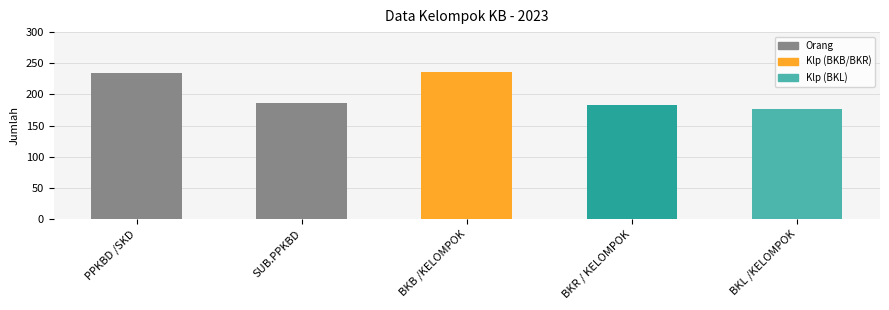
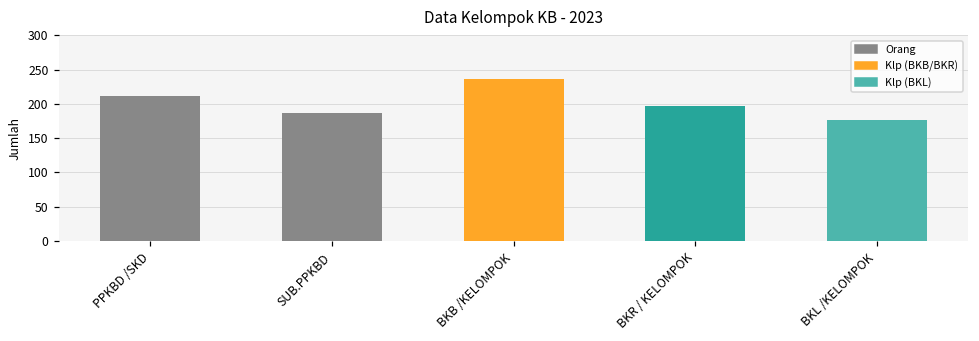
PPKBD /SKD: 240 -> 210
BKR / KELOMPOK: 180 -> 200
